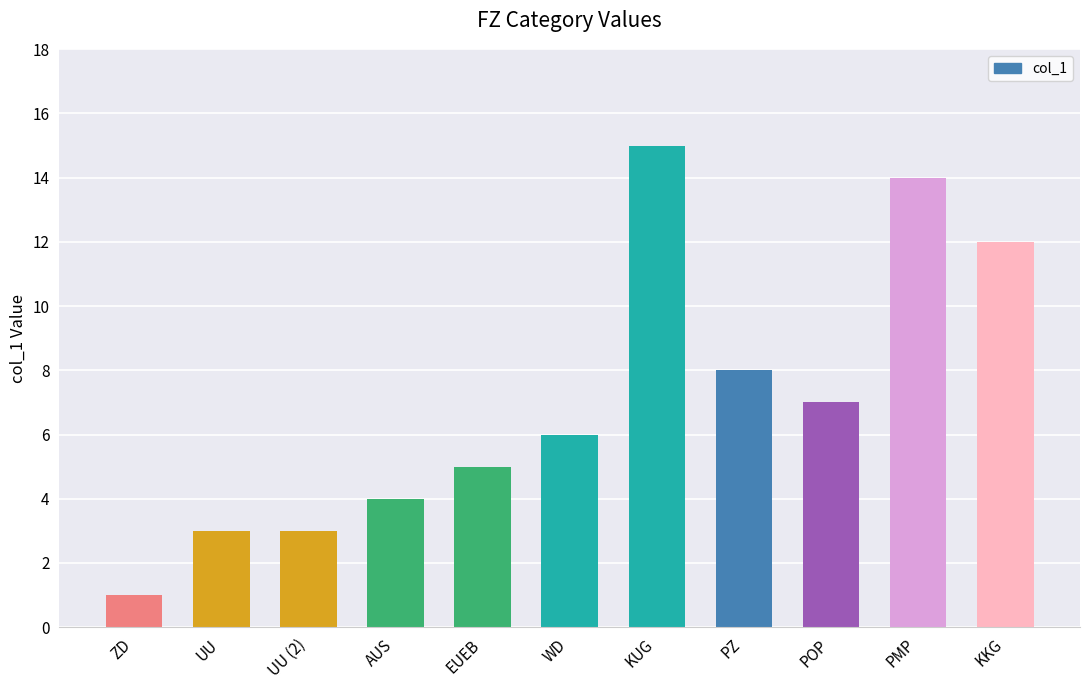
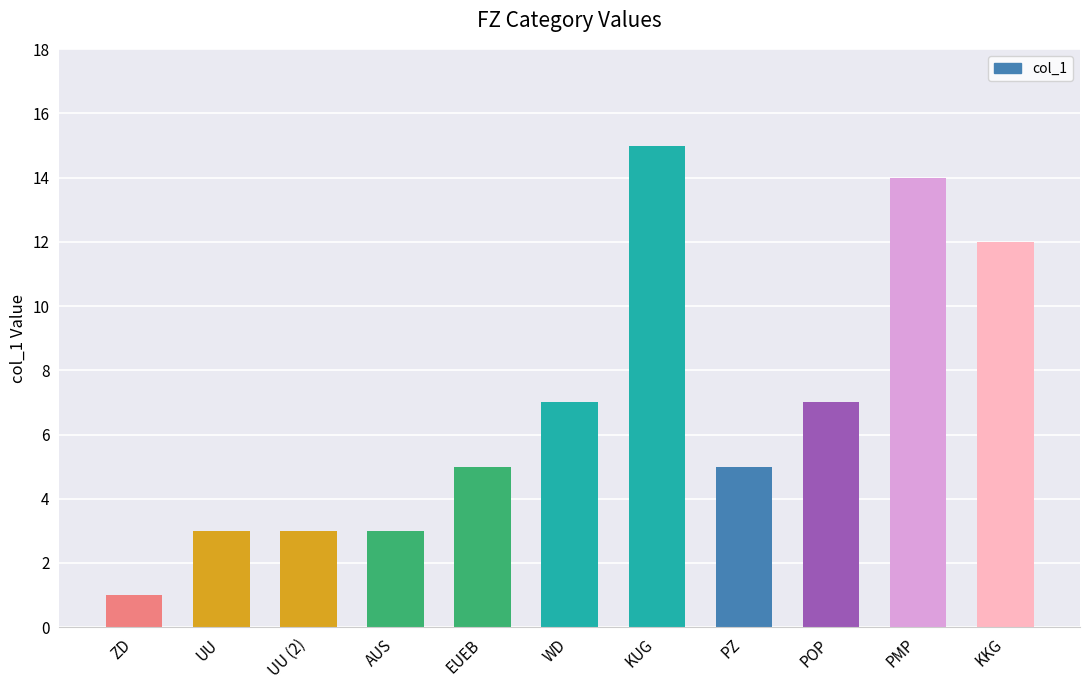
AUS: 4 -> 3
WD: 6 -> 7
PZ: 8 -> 5
